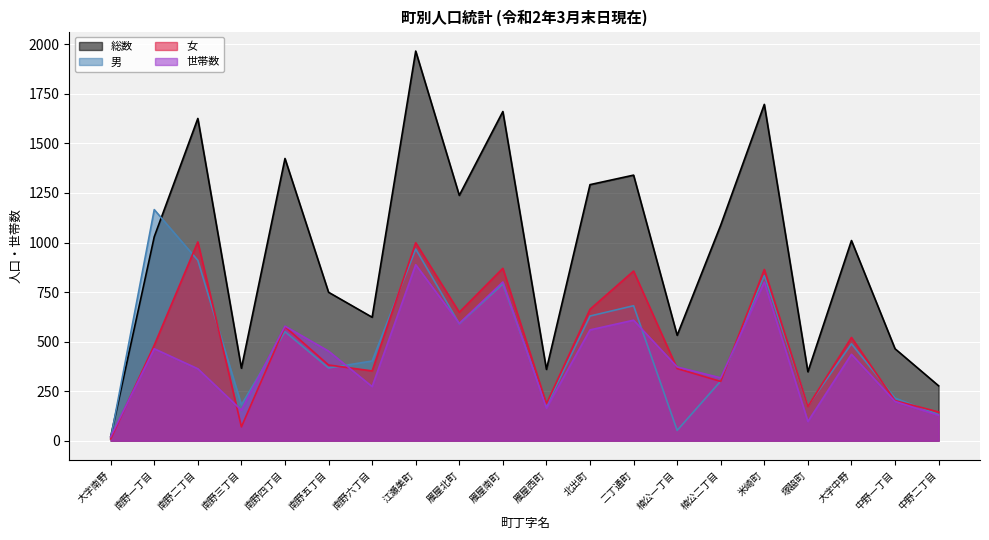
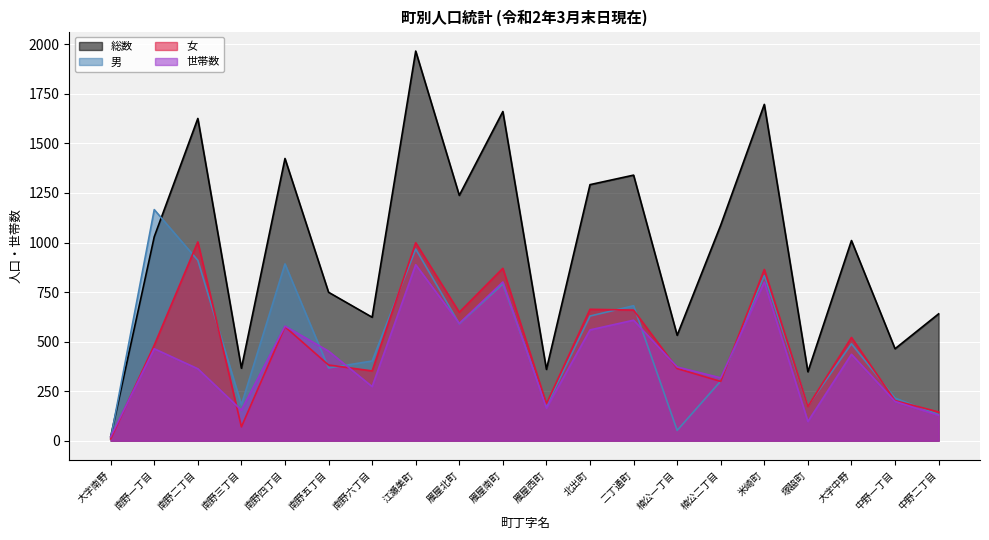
男, 南野四丁目: 550 -> 890
女, 二丁通町: 860 -> 660
総数, 中野二丁目: 280 -> 640
